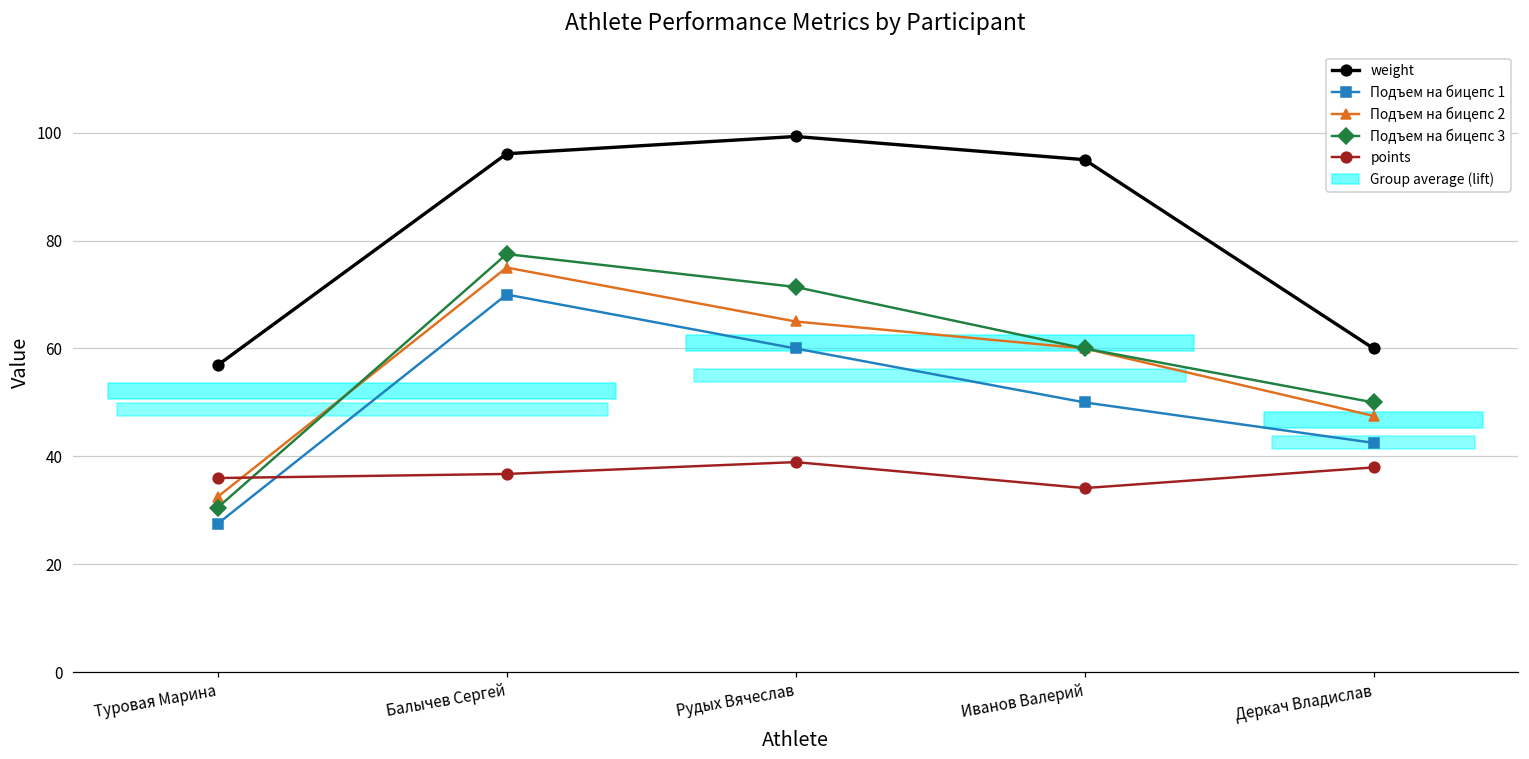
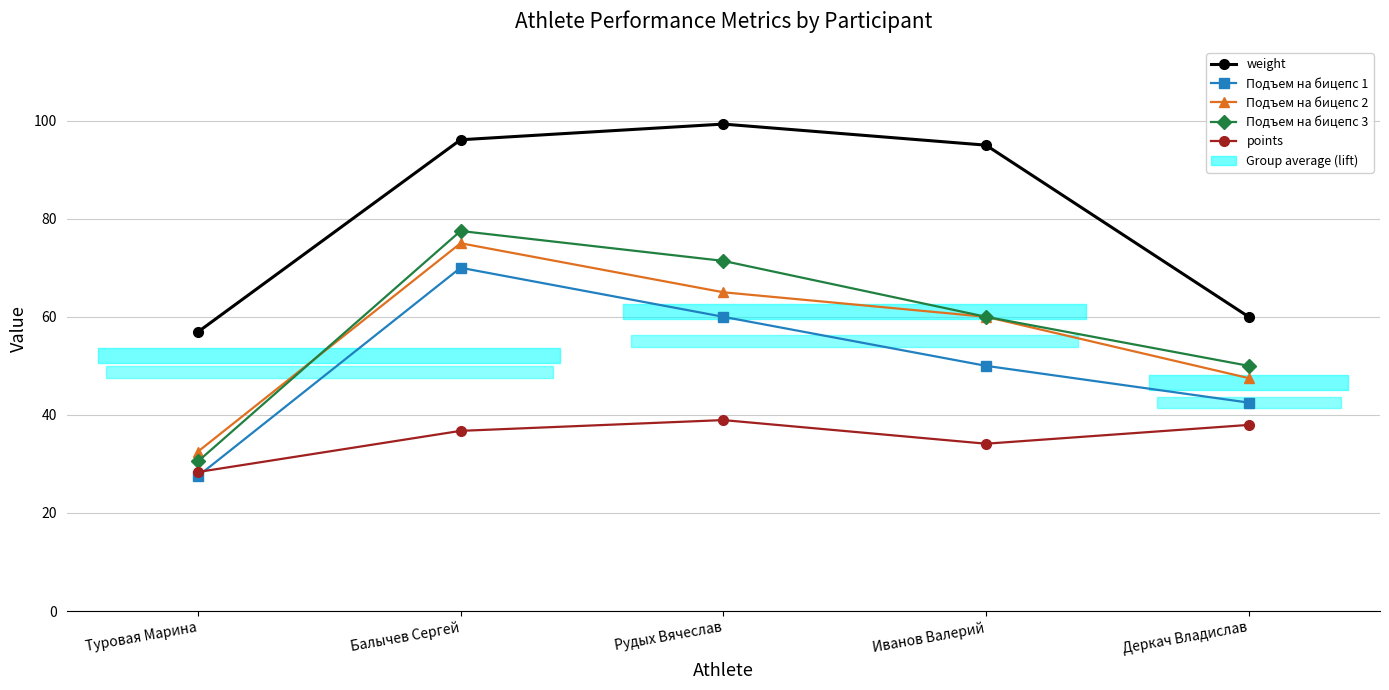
points, Туровая Марина: 36 -> 28
